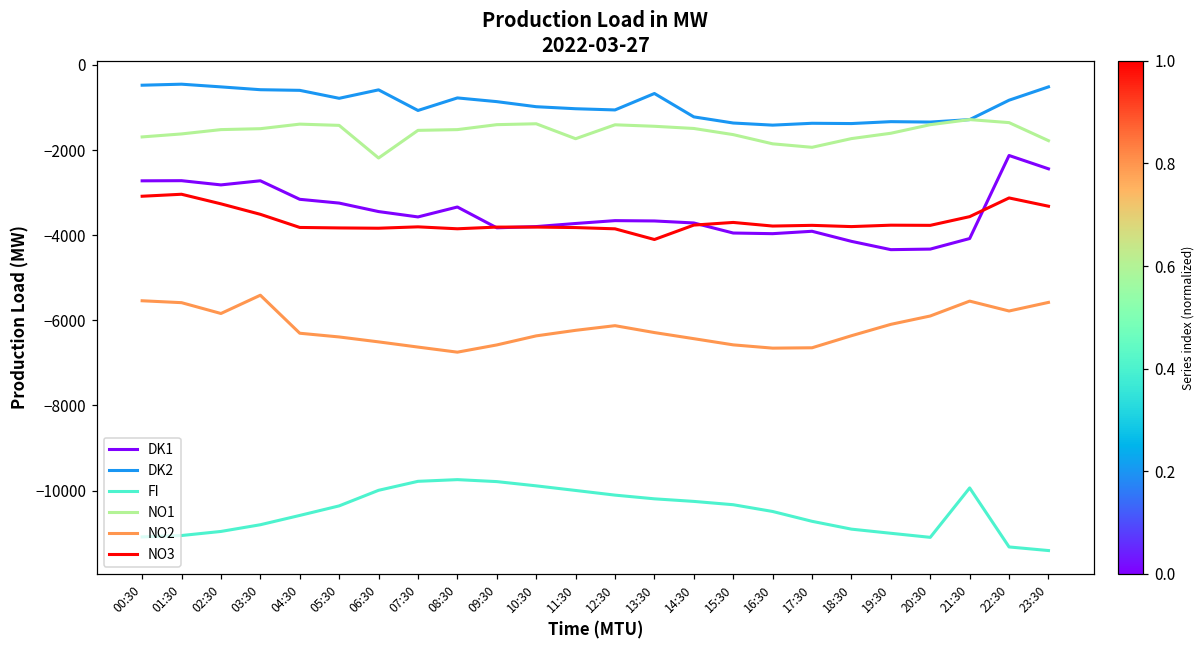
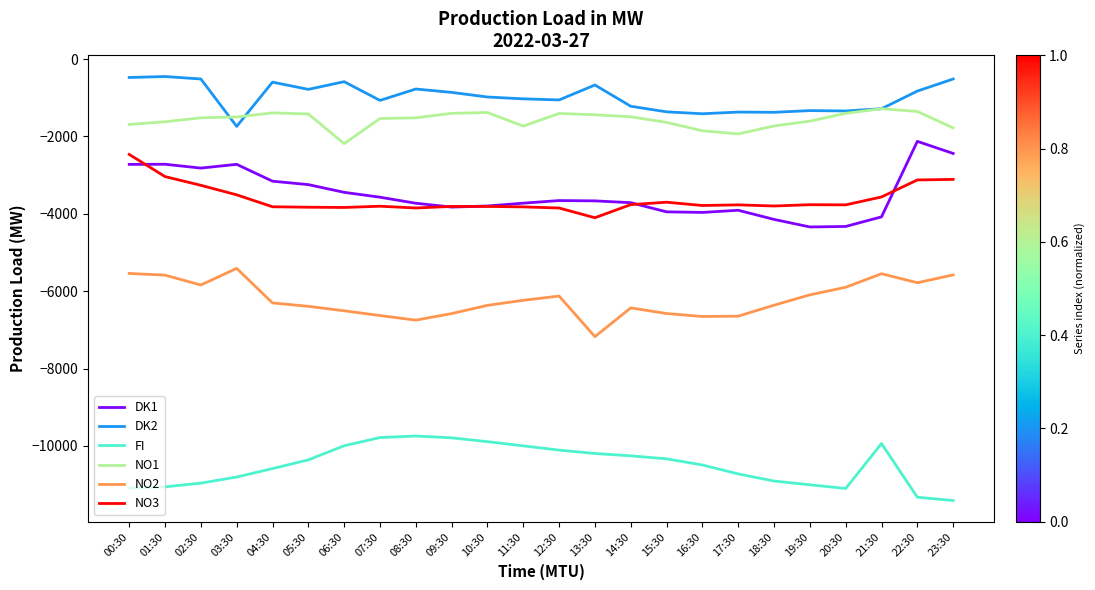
NO3, 00:30: -3100 -> -2500
DK2, 03:30: -600 -> -1700
DK1, 08:30: -3300 -> -3700
NO2, 13:30: -6300 -> -7200
NO3, 23:30: -3300 -> -3100
